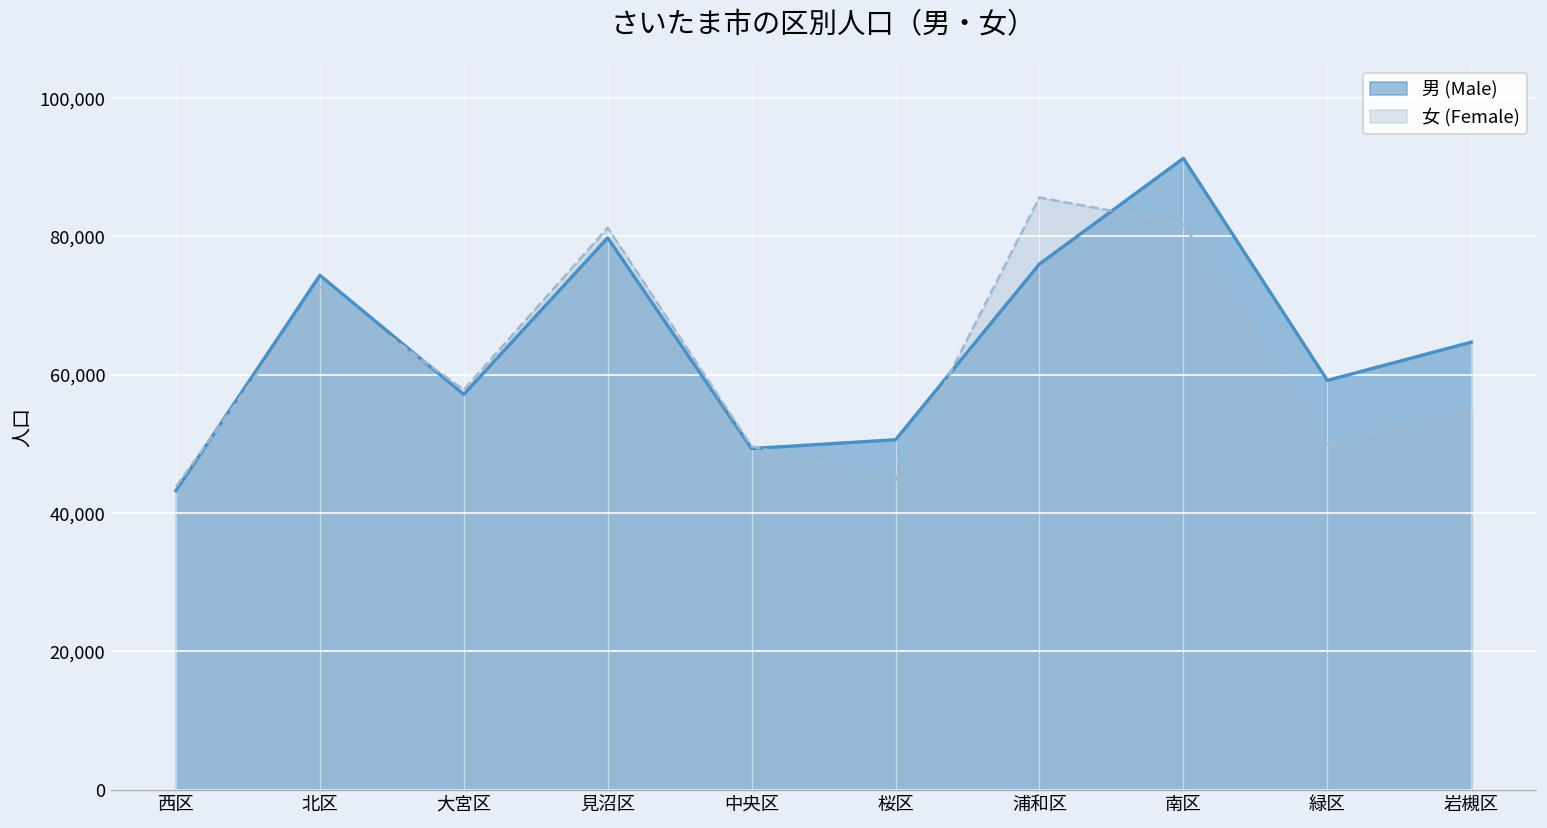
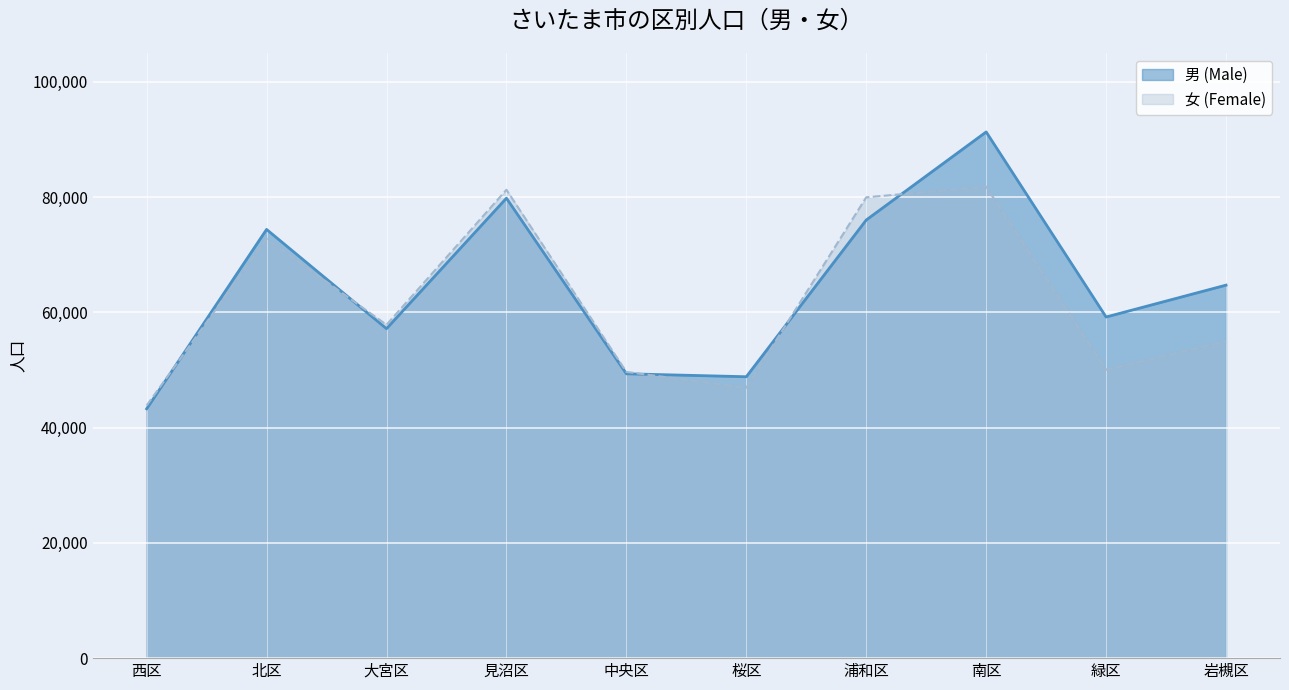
男 (Male), 桜区: 51,000 -> 49,000
女 (Female), 桜区: 45,000 -> 47,000
女 (Female), 浦和区: 86,000 -> 80,000
